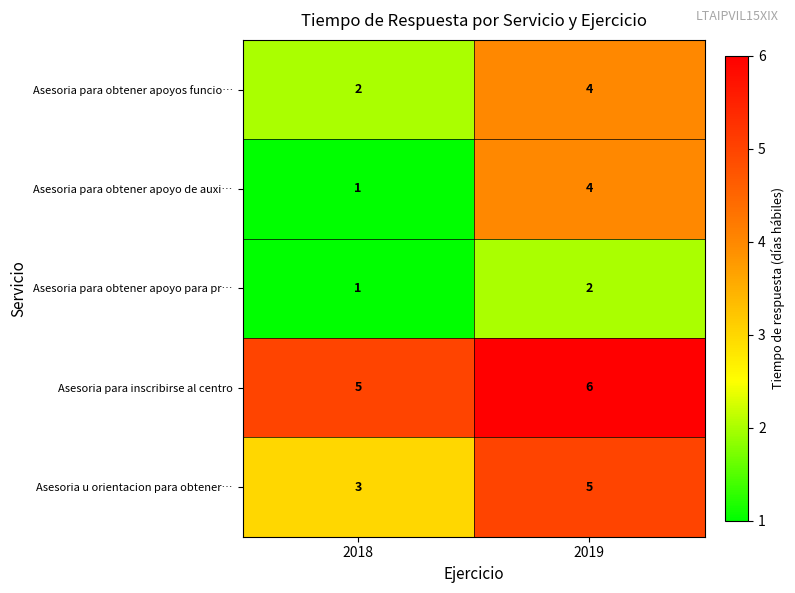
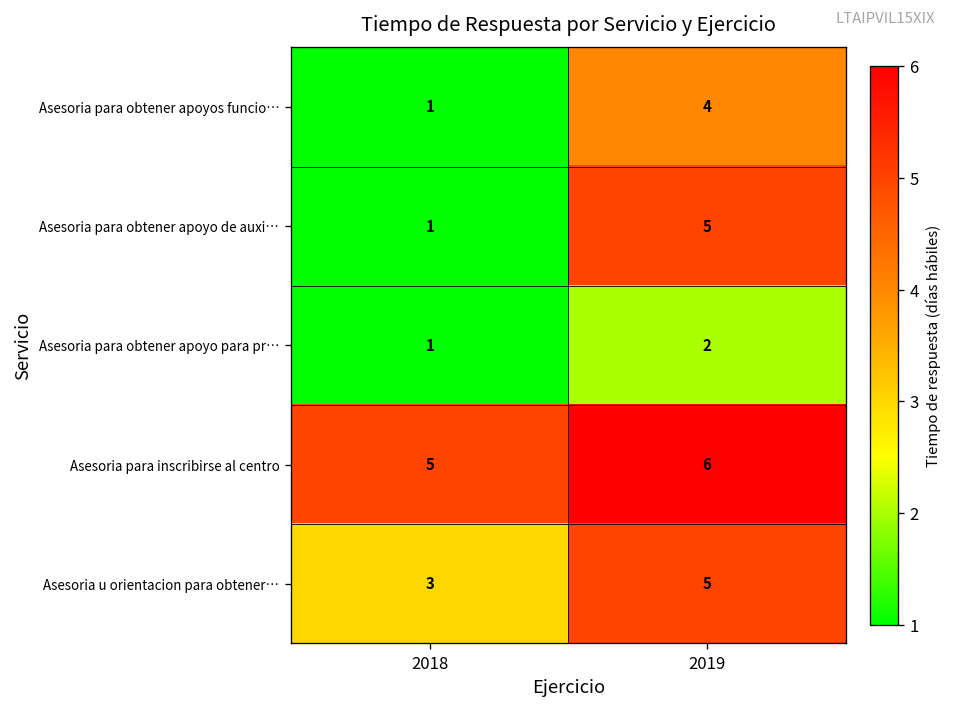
Asesoria para obtener apoyos funcio…, 2018: 2 -> 1
Asesoria para obtener apoyo de auxi…, 2019: 4 -> 5
